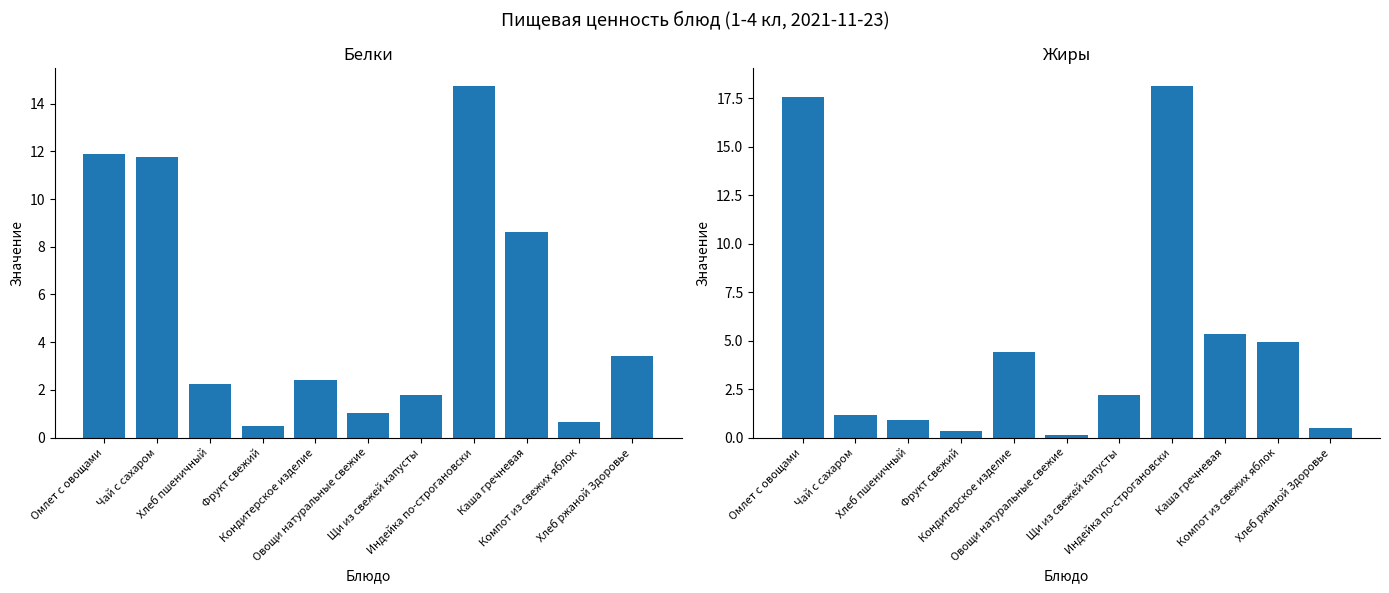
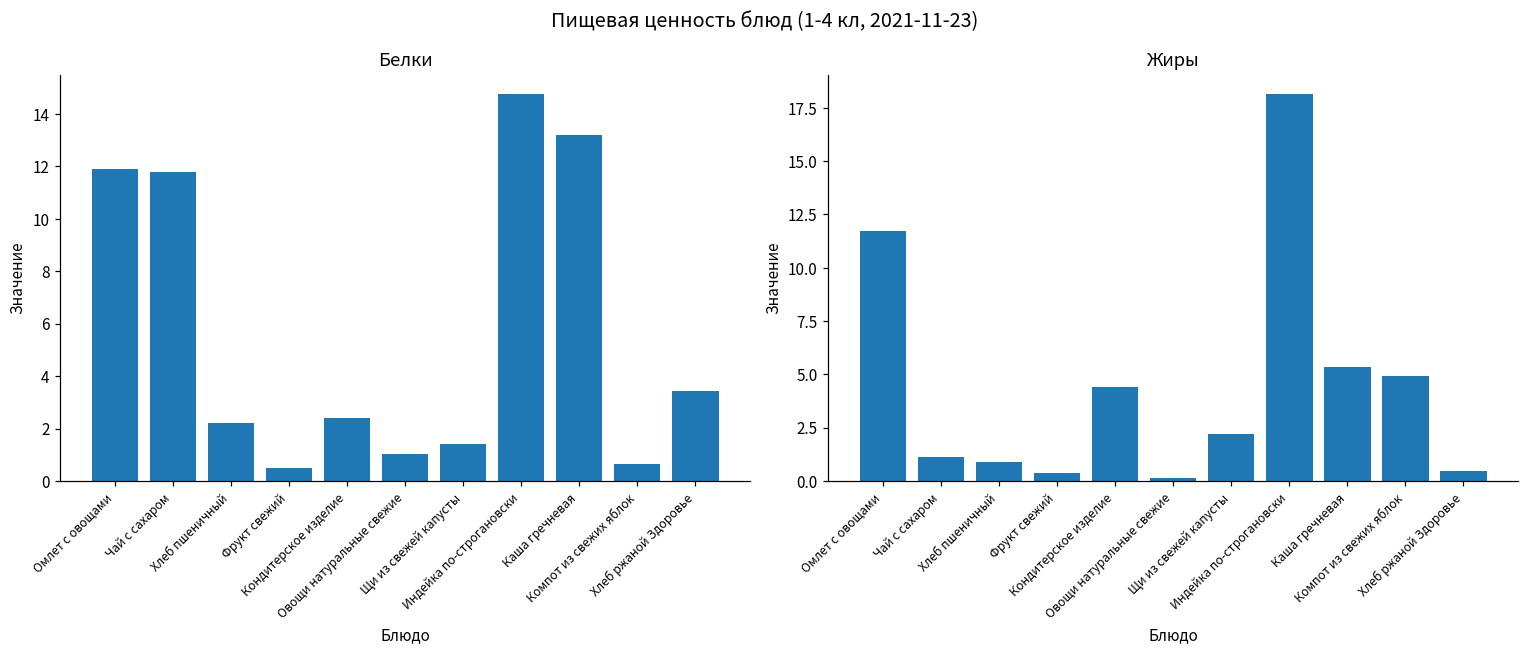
Белки, Щи из свежей капусты: 1.8 -> 1.4
Белки, Каша гречневая: 8.6 -> 13.2
Жиры, Омлет с овощами: 17.6 -> 11.7
